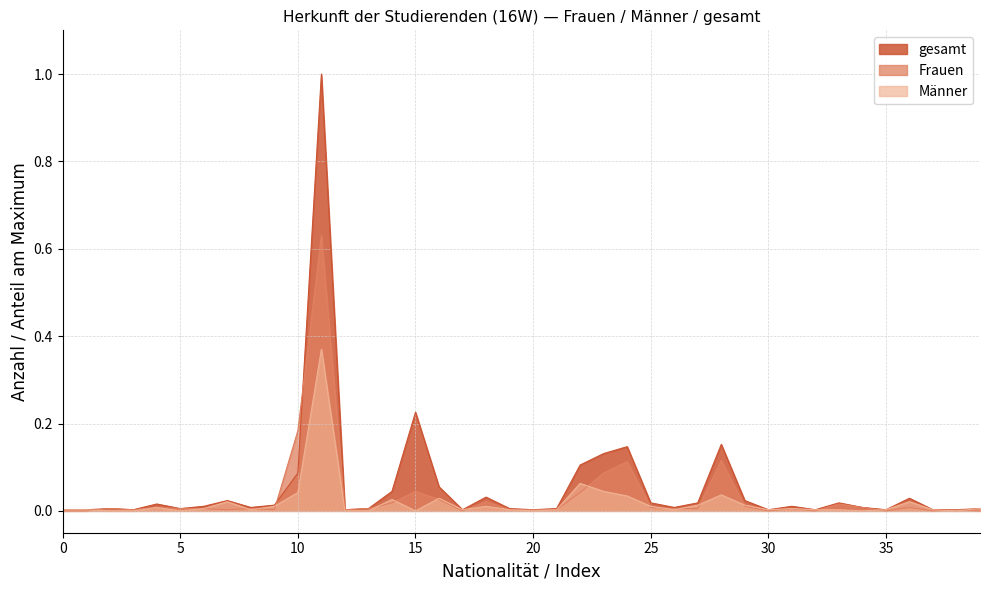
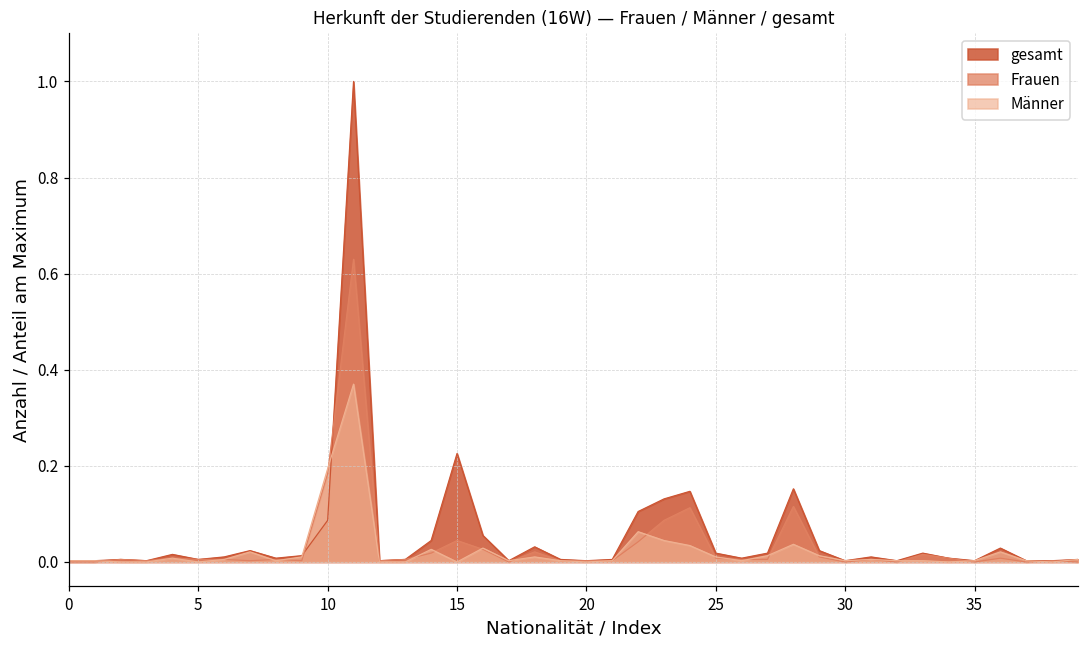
Männer, 10: 0.04 -> 0.19
